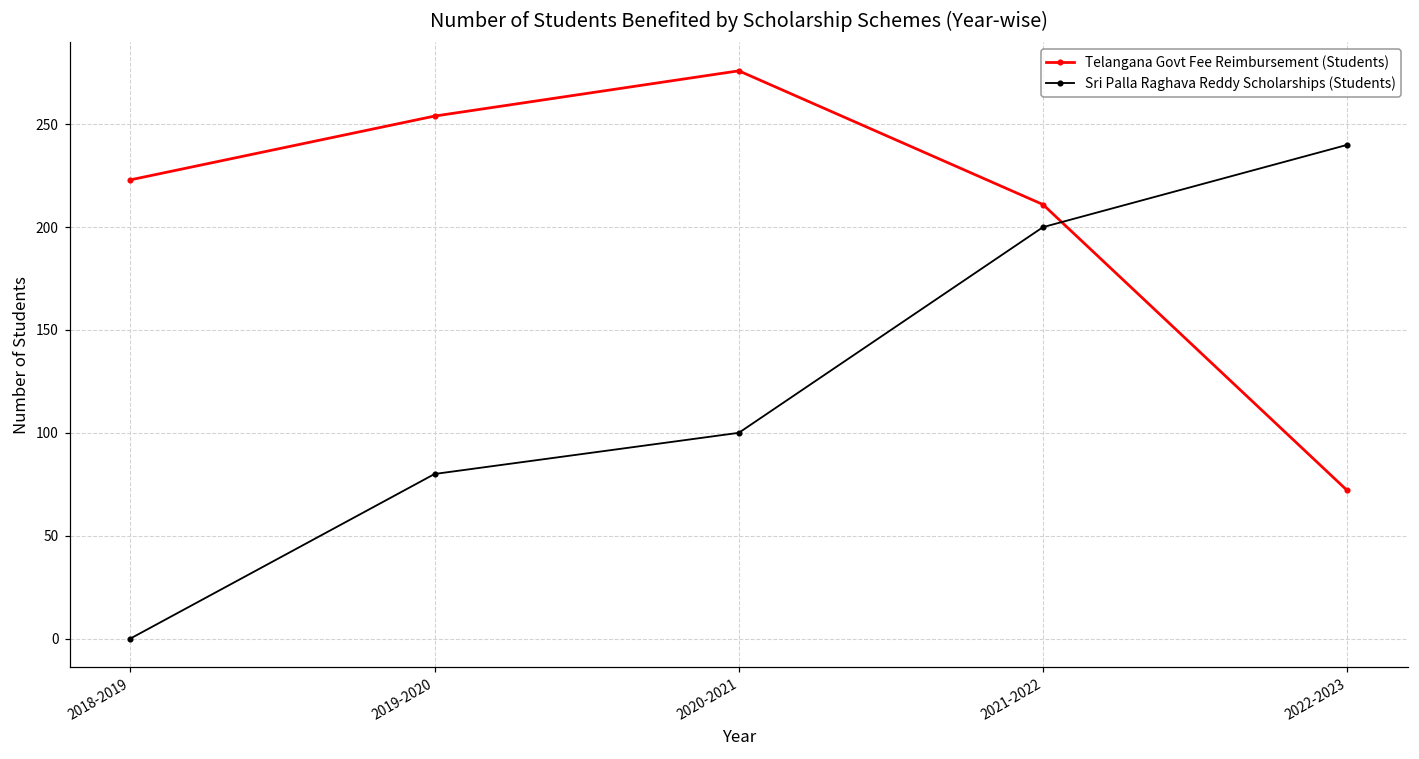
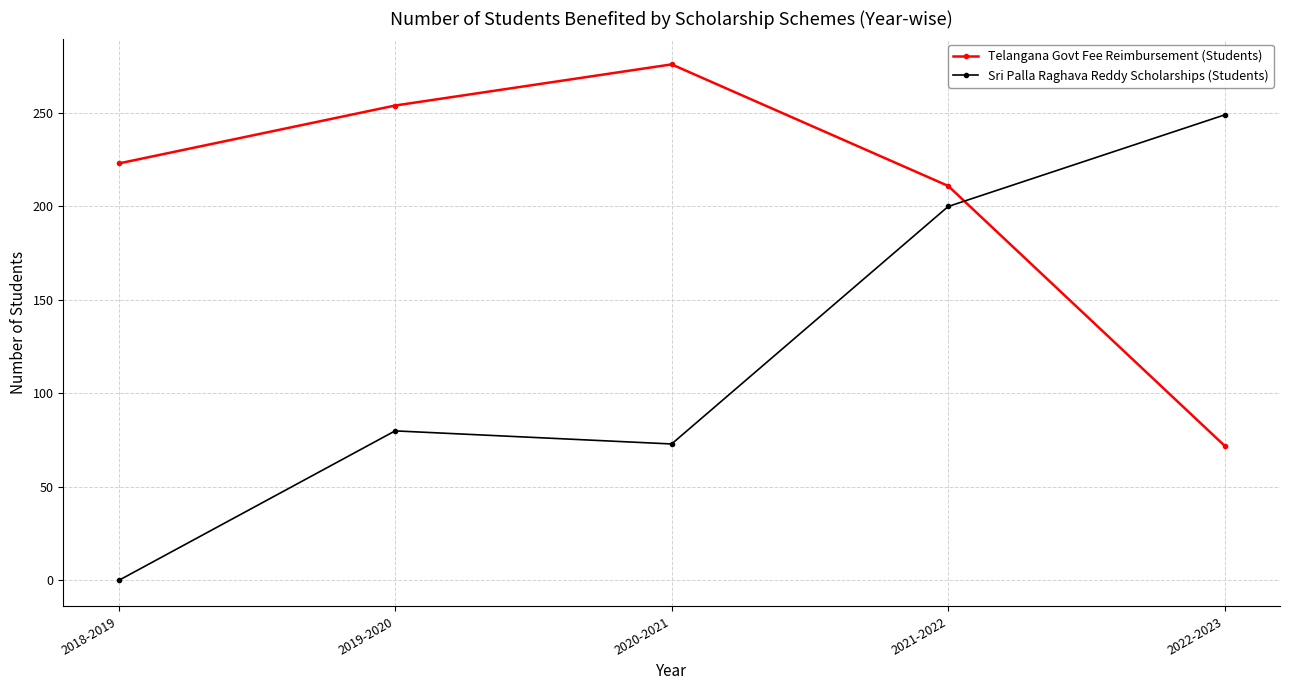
Sri Palla Raghava Reddy Scholarships (Students), 2020-2021: 100 -> 73
Sri Palla Raghava Reddy Scholarships (Students), 2022-2023: 240 -> 249
